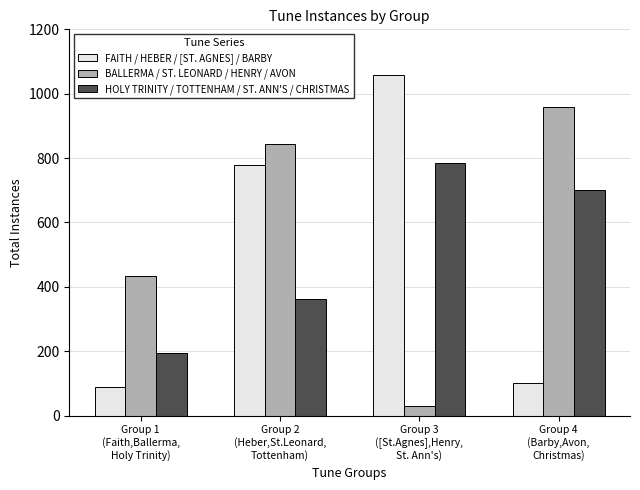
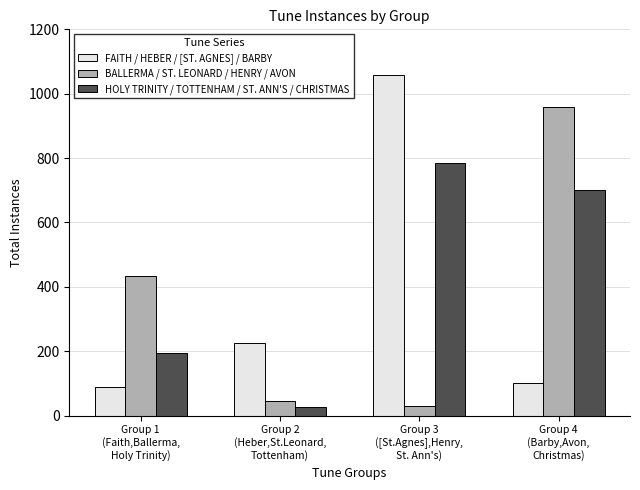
FAITH / HEBER / [ST. AGNES] / BARBY, Group 2 (Heber,St.Leonard, Tottenham): 780 -> 230
BALLERMA / ST. LEONARD / HENRY / AVON, Group 2 (Heber,St.Leonard, Tottenham): 850 -> 40
HOLY TRINITY / TOTTENHAM / ST. ANN'S / CHRISTMAS, Group 2 (Heber,St.Leonard, Tottenham): 360 -> 30
